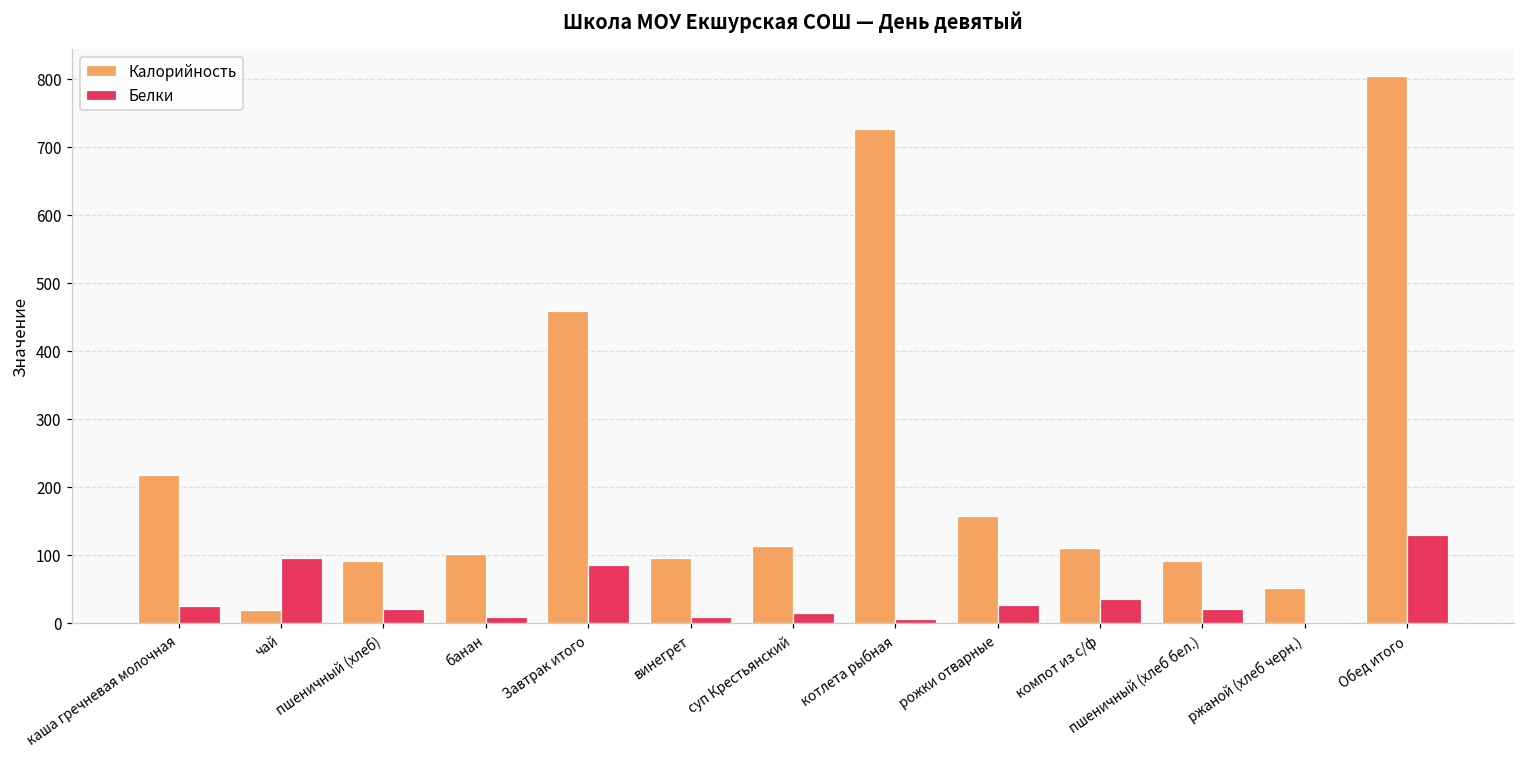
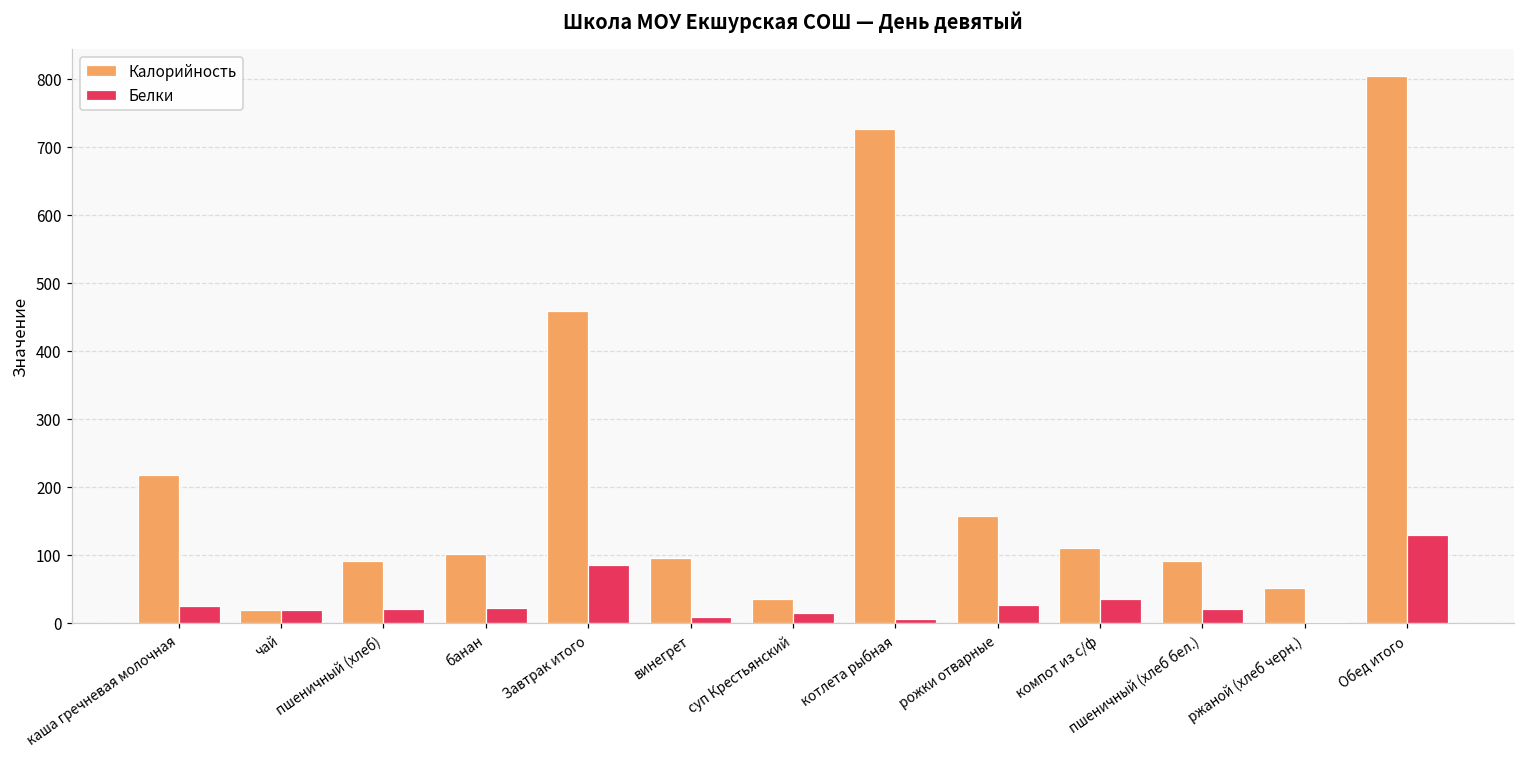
Белки, чай: 100 -> 20
Белки, банан: 10 -> 20
Калорийность, суп Крестьянский: 110 -> 40
